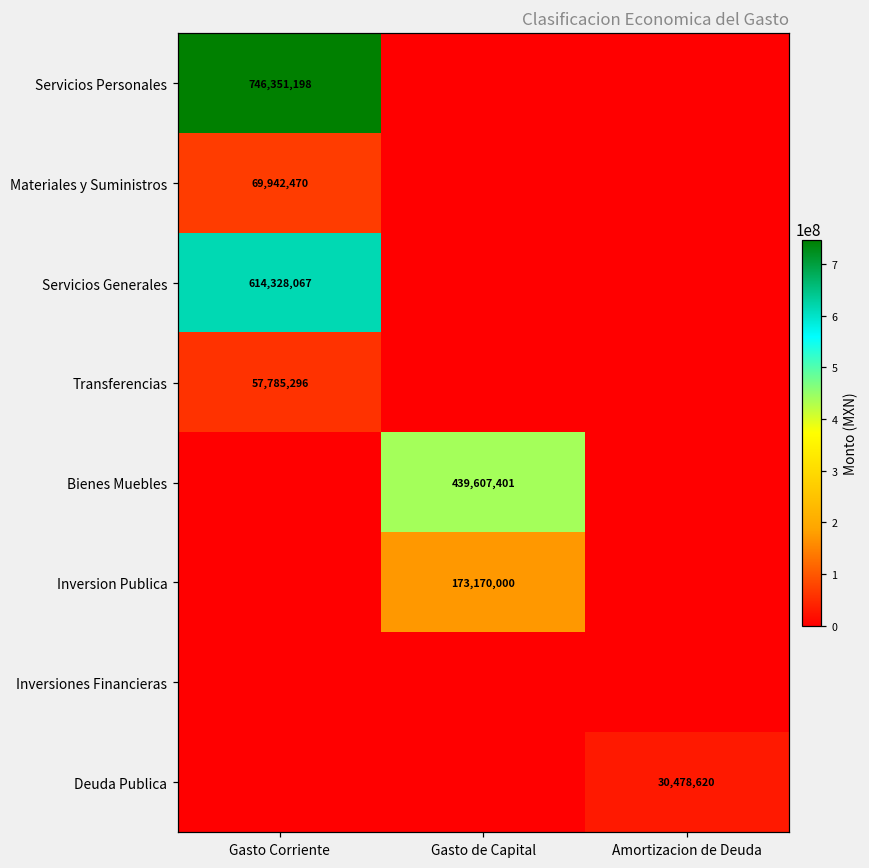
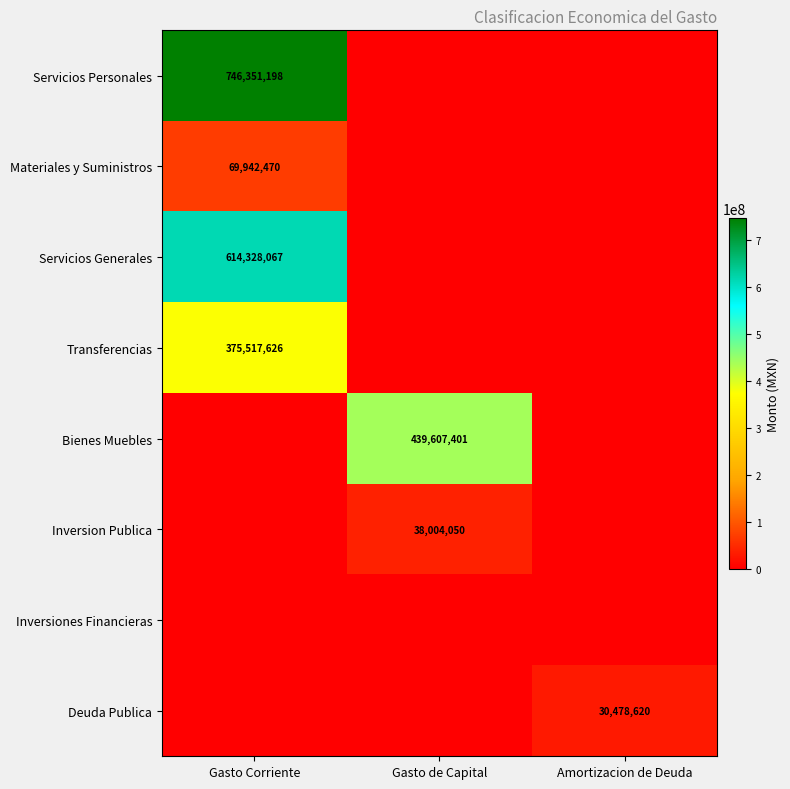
Transferencias, Gasto Corriente: 57,785,296 -> 375,517,626
Inversion Publica, Gasto de Capital: 173,170,000 -> 38,004,050
